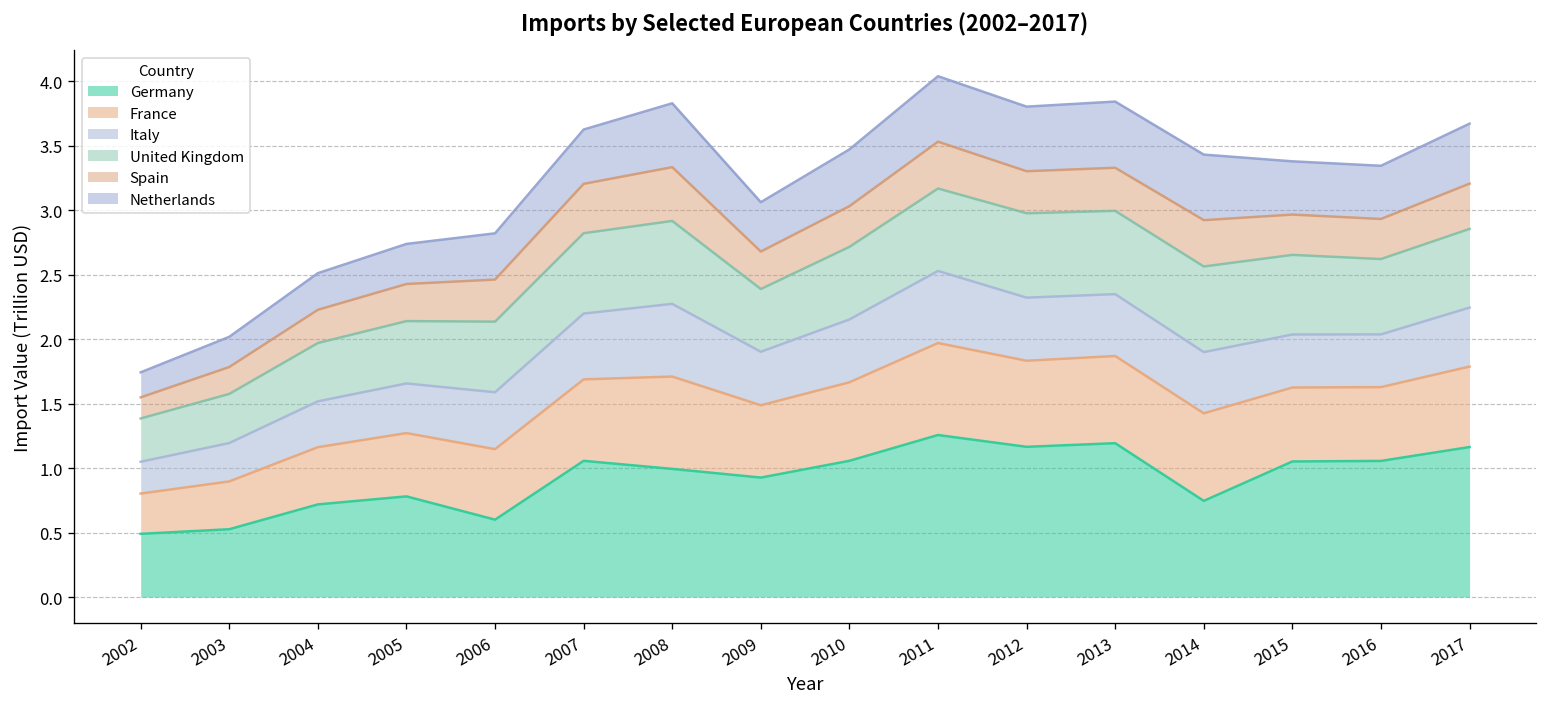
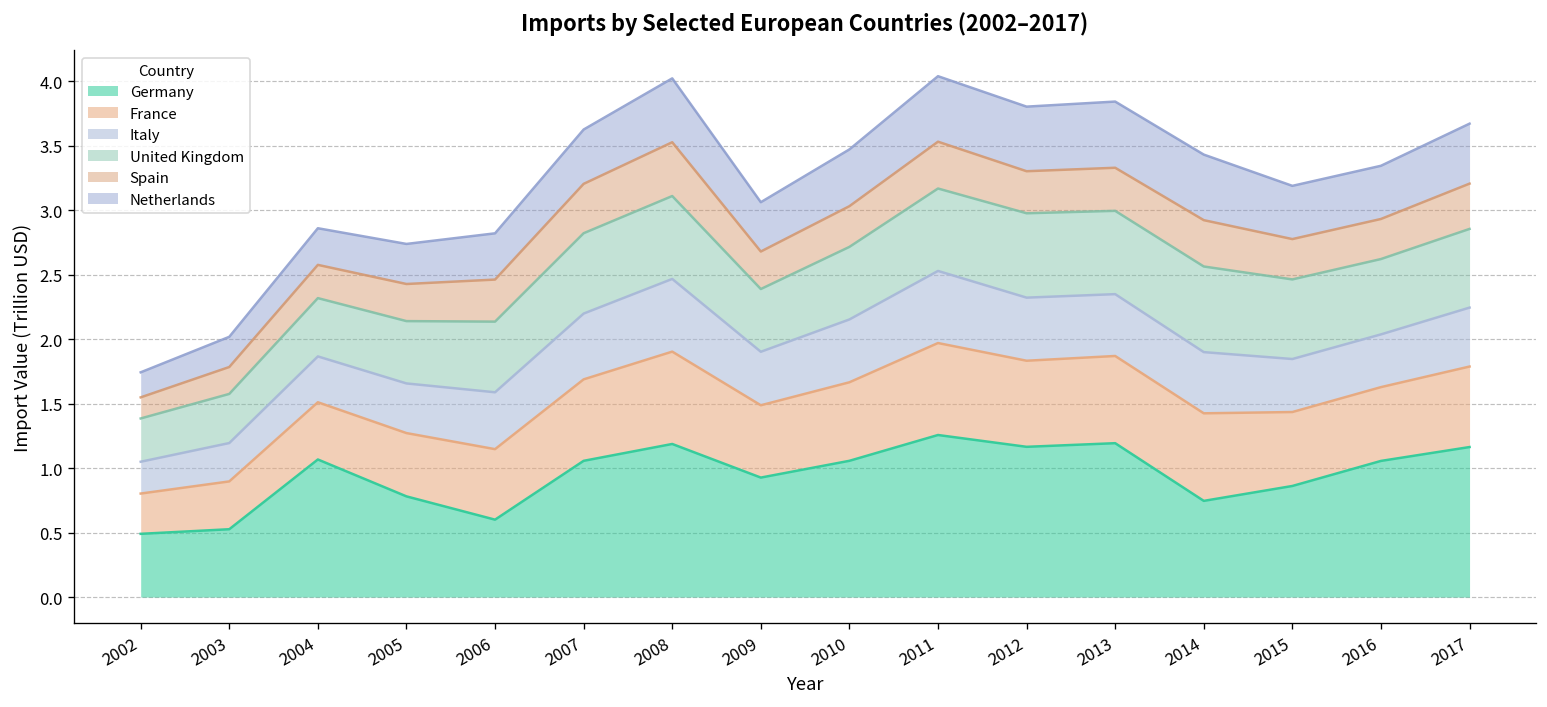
Germany, 2004: 0.72 -> 1.07
Germany, 2008: 0.99 -> 1.19
Germany, 2015: 1.05 -> 0.86
